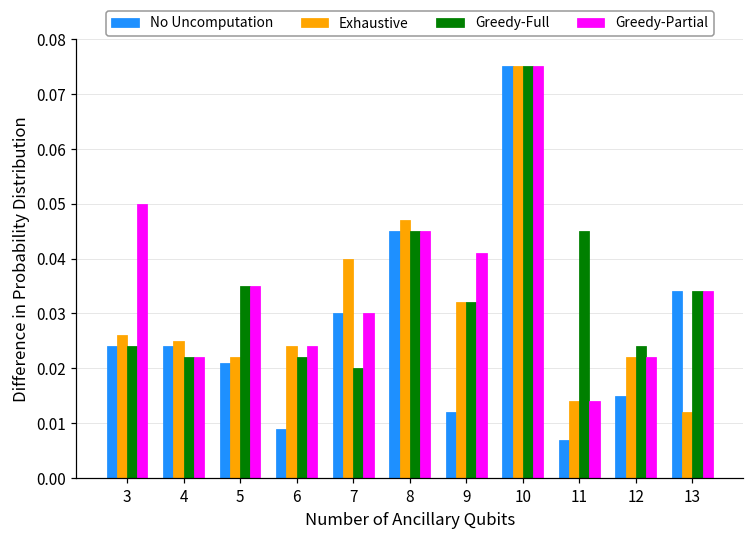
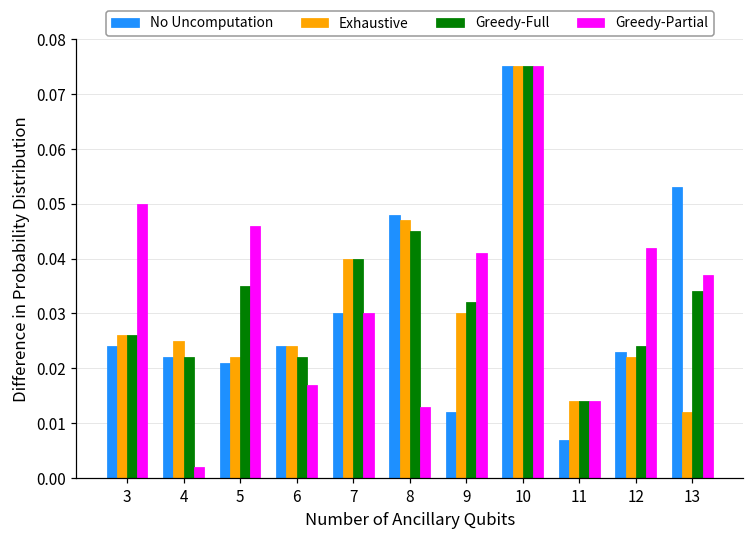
Greedy-Full, 3: 0.024 -> 0.026
No Uncomputation, 4: 0.024 -> 0.022
Greedy-Partial, 4: 0.022 -> 0.002
Greedy-Partial, 5: 0.035 -> 0.046
No Uncomputation, 6: 0.009 -> 0.024
Greedy-Partial, 6: 0.024 -> 0.017
Greedy-Full, 7: 0.02 -> 0.04
No Uncomputation, 8: 0.045 -> 0.048
Greedy-Partial, 8: 0.045 -> 0.013
Exhaustive, 9: 0.032 -> 0.030
Greedy-Full, 11: 0.045 -> 0.014
No Uncomputation, 12: 0.015 -> 0.023
Greedy-Partial, 12: 0.022 -> 0.042
No Uncomputation, 13: 0.034 -> 0.053
Greedy-Partial, 13: 0.034 -> 0.037
